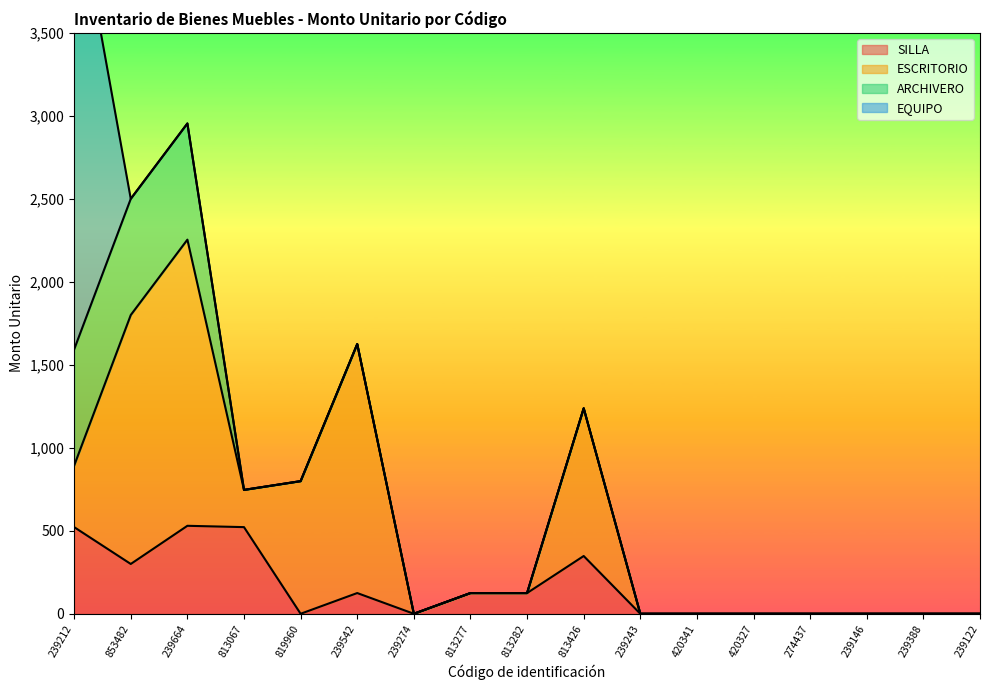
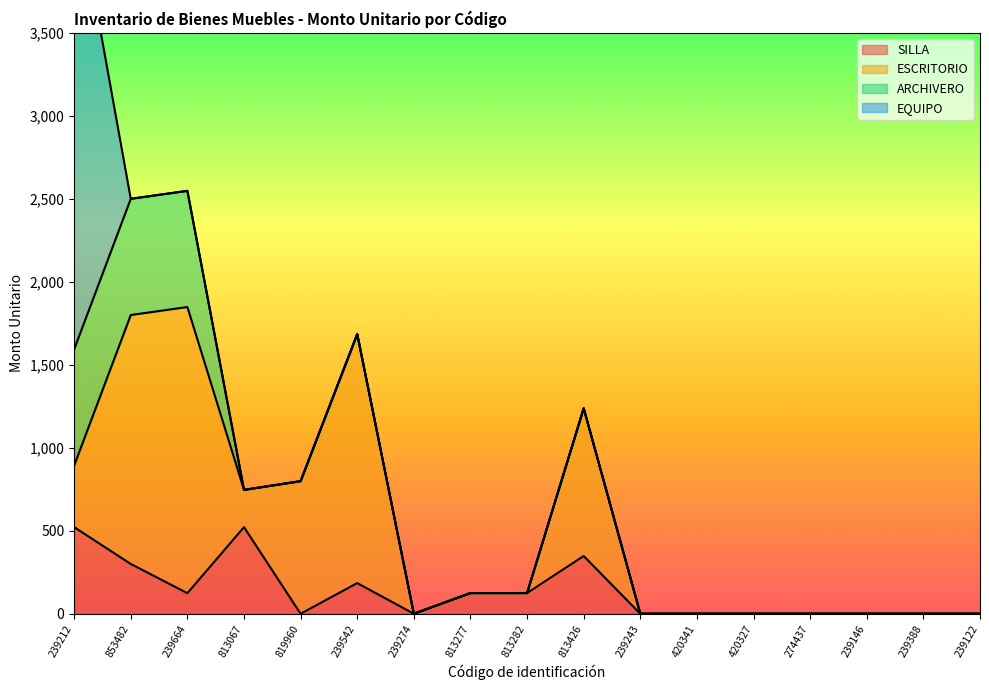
SILLA, 239664: 530 -> 120
SILLA, 239542: 120 -> 180
